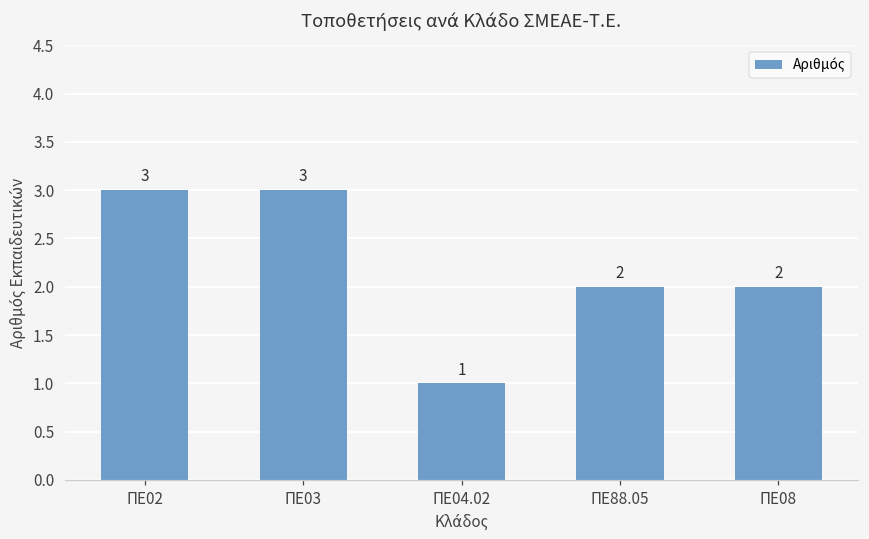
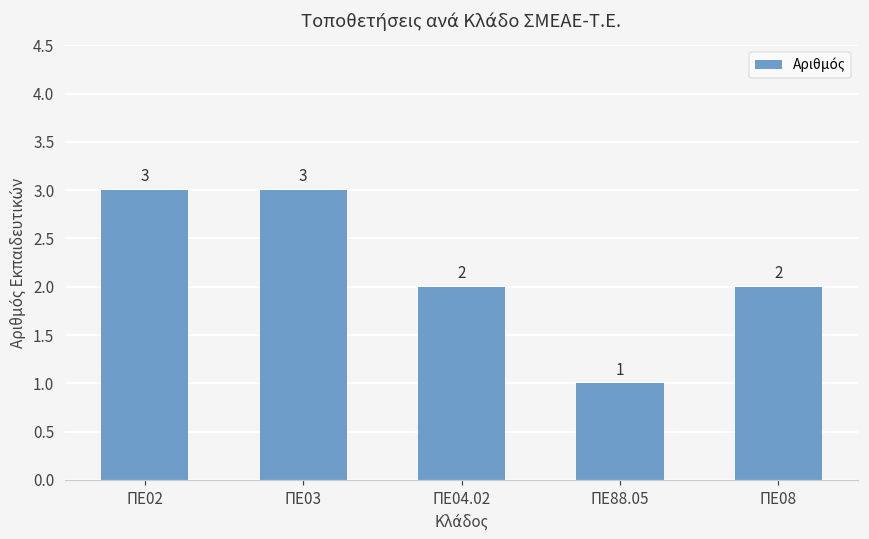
ΠΕ04.02: 1 -> 2
ΠΕ88.05: 2 -> 1
